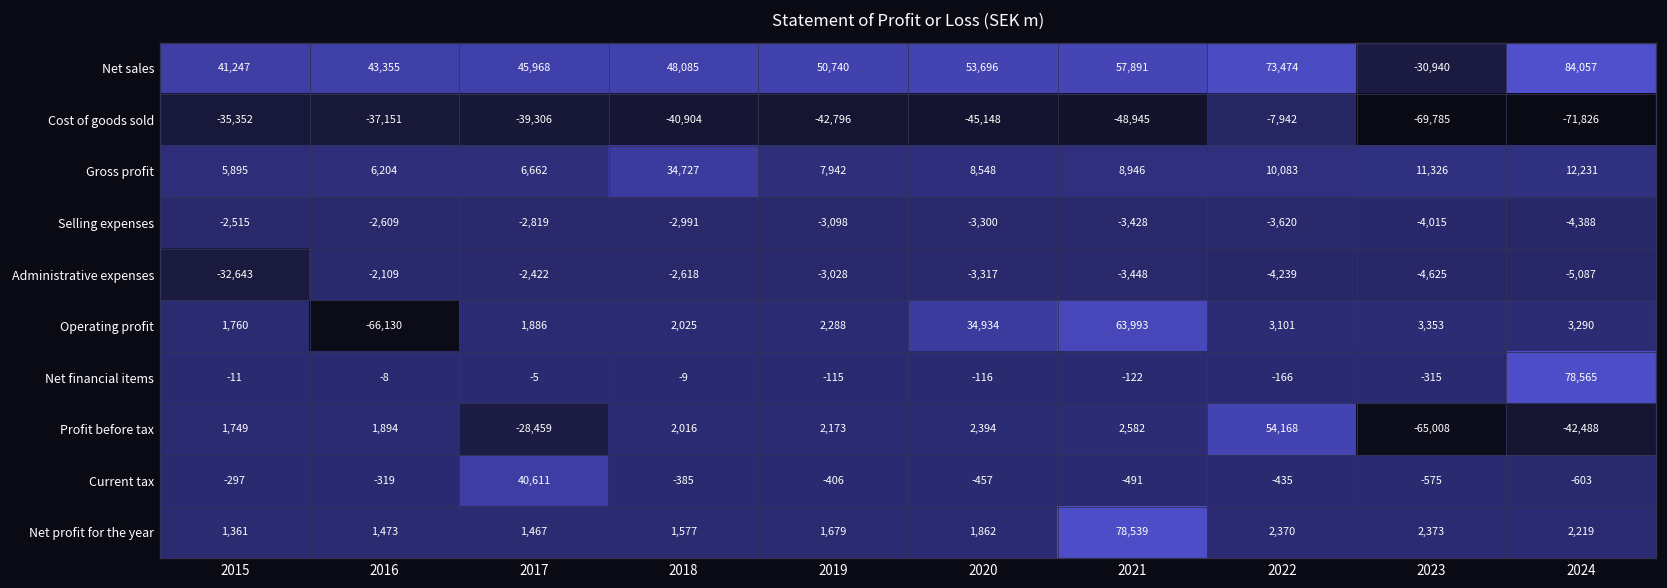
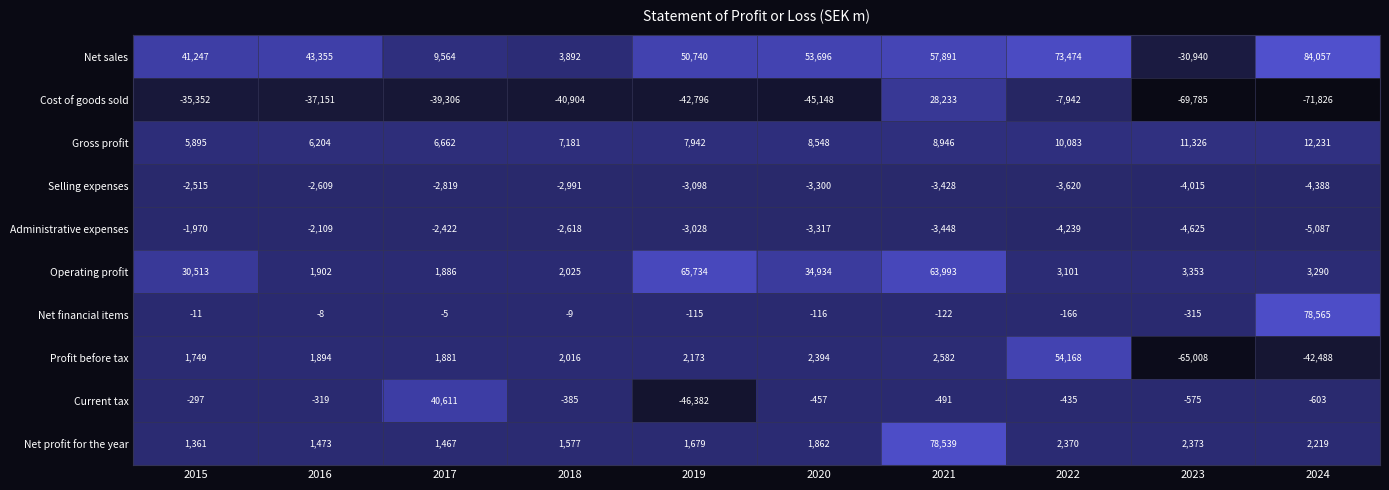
Net sales, 2017: 45,968 -> 9,564
Net sales, 2018: 48,085 -> 3,892
Cost of goods sold, 2021: -48,945 -> 28,233
Gross profit, 2018: 34,727 -> 7,181
Administrative expenses, 2015: -32,643 -> -1,970
Operating profit, 2015: 1,760 -> 30,513
Operating profit, 2016: -66,130 -> 1,902
Operating profit, 2019: 2,288 -> 65,734
Profit before tax, 2017: -28,459 -> 1,881
Current tax, 2019: -406 -> -46,382
